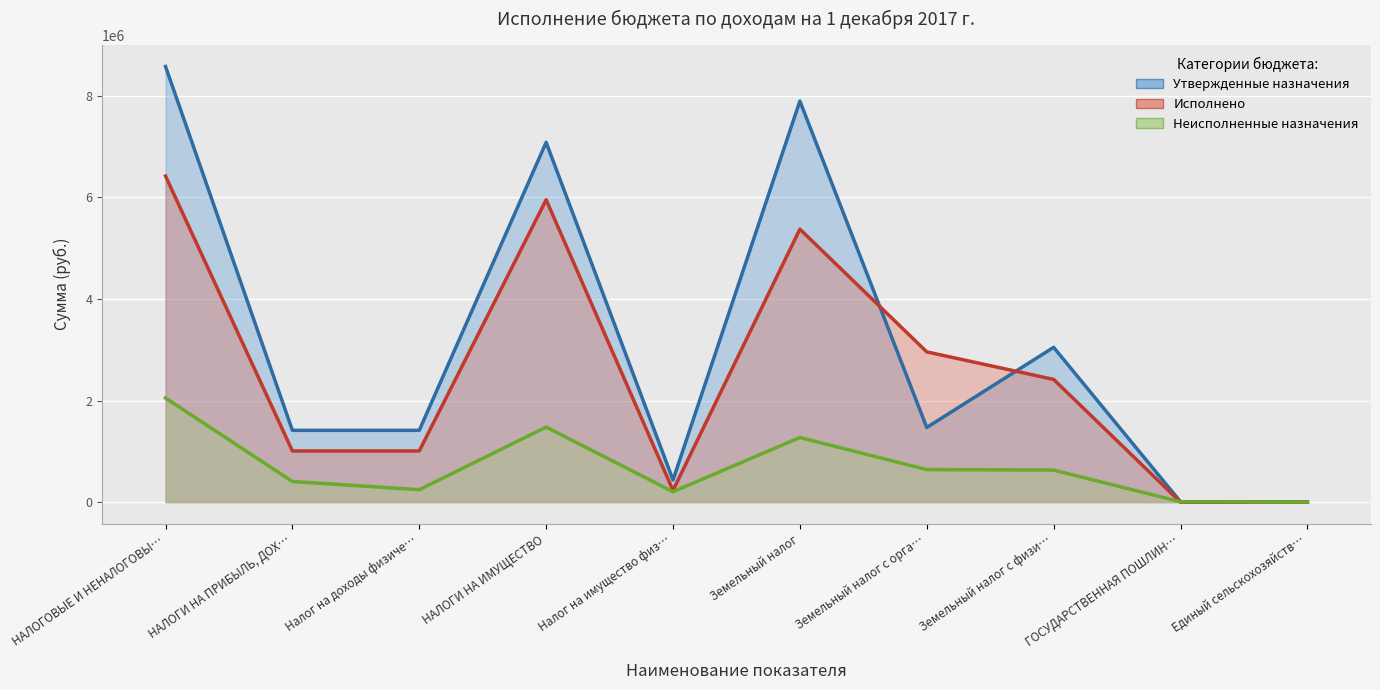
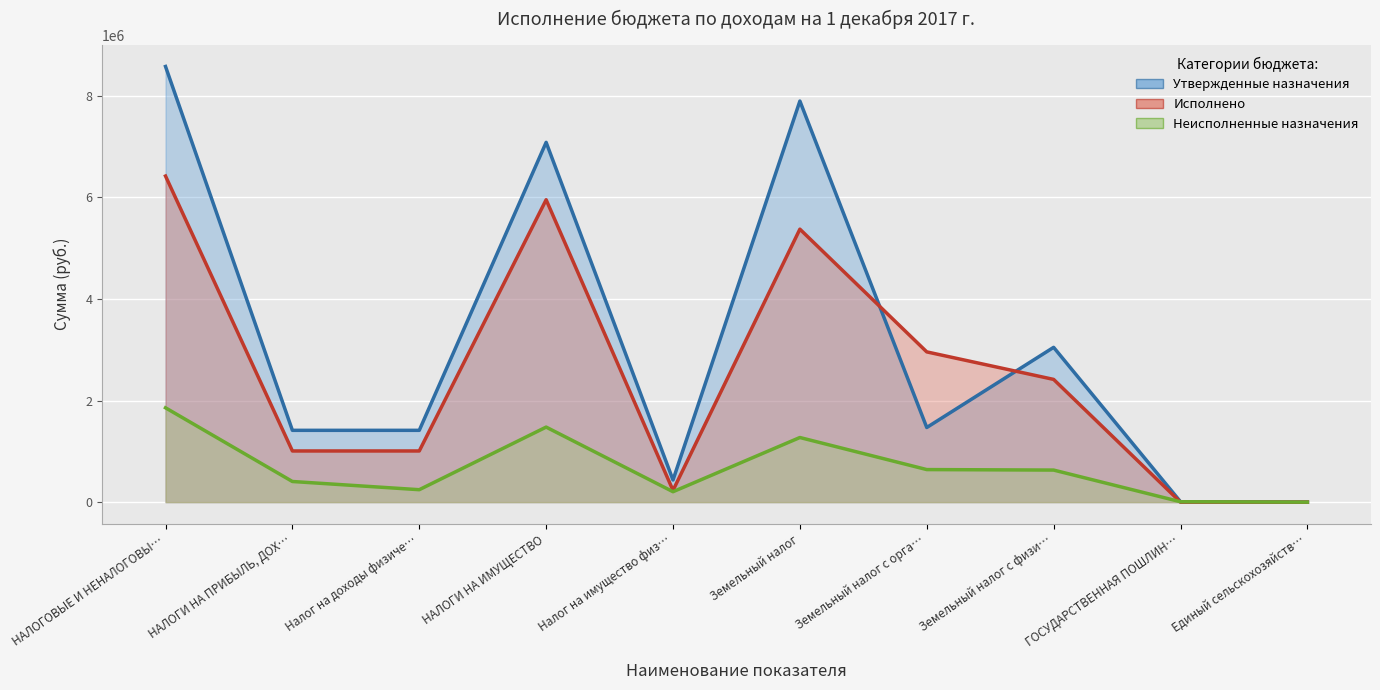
Неисполненные назначения, НАЛОГОВЫЕ И НЕНАЛОГОВЫ…: 2000000 -> 1900000
